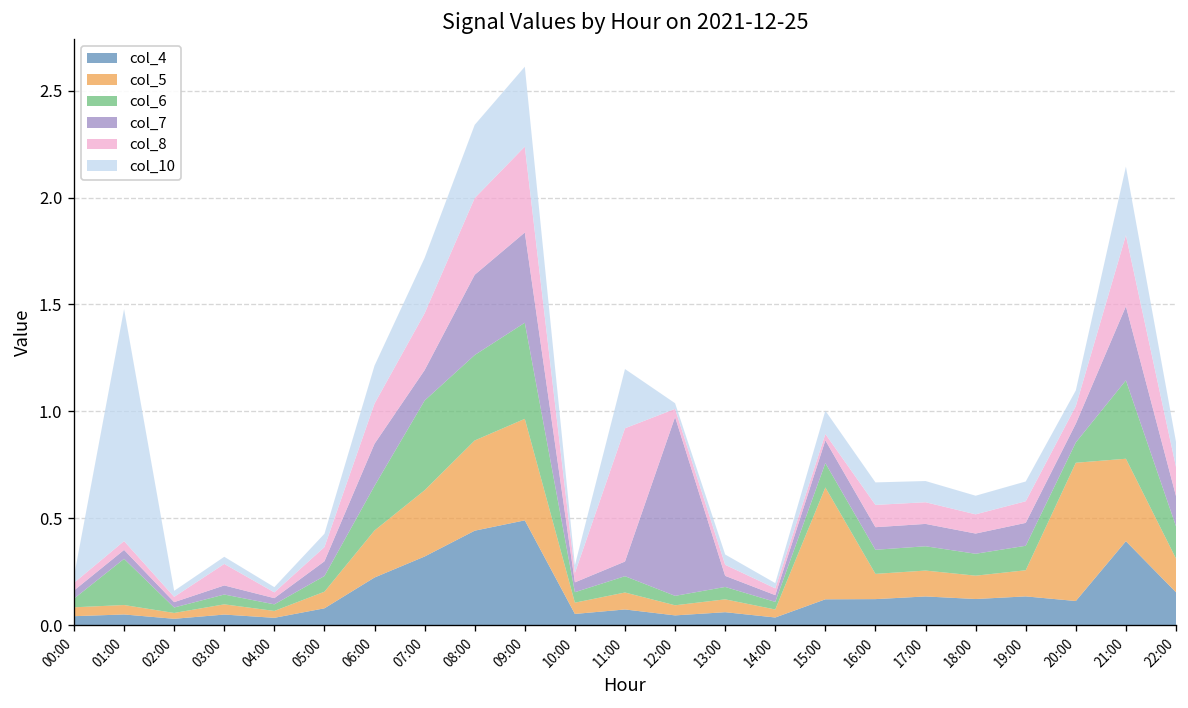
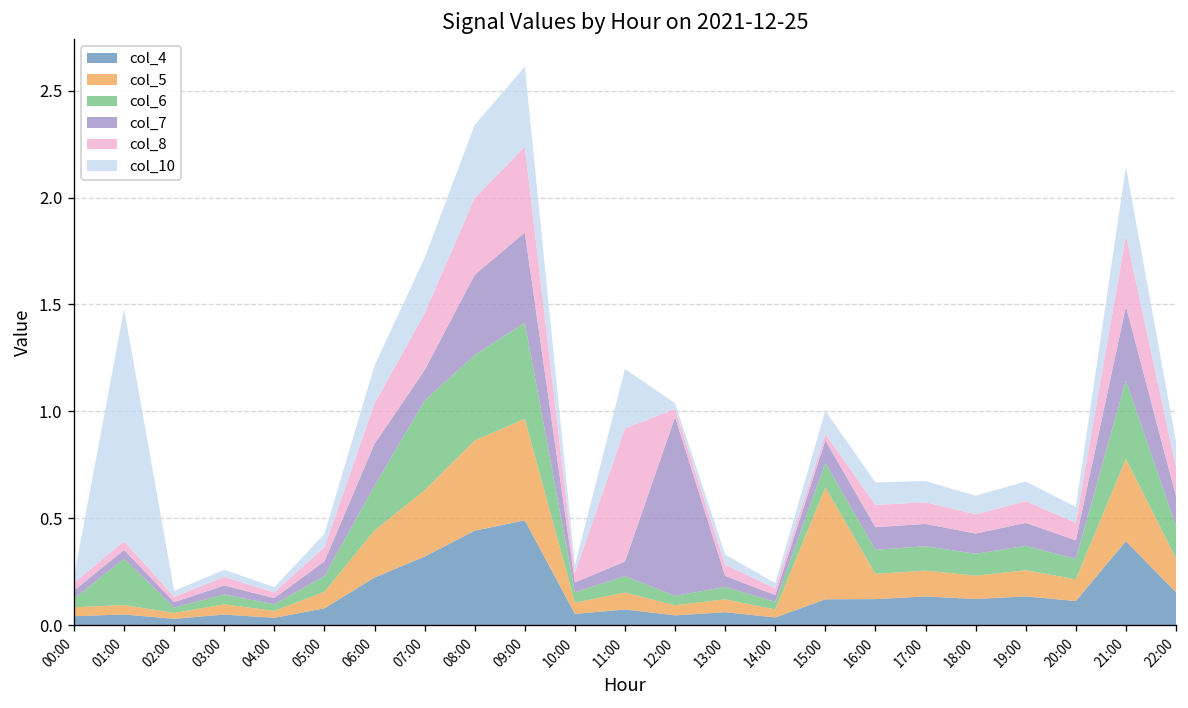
col_8, 03:00: 0.10 -> 0.04
col_5, 20:00: 0.65 -> 0.10
